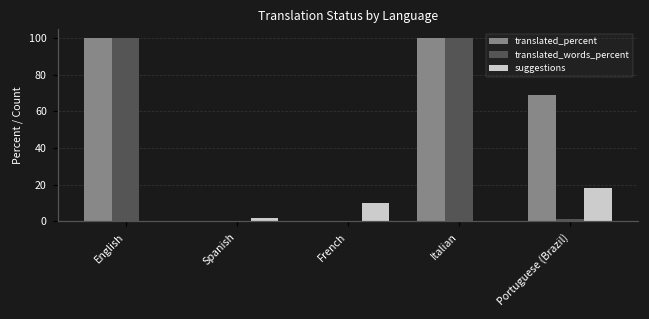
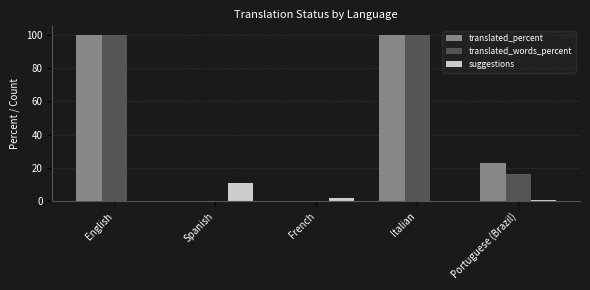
suggestions, Spanish: 2 -> 11
suggestions, French: 10 -> 2
translated_percent, Portuguese (Brazil): 69 -> 23
translated_words_percent, Portuguese (Brazil): 1 -> 17
suggestions, Portuguese (Brazil): 18 -> 1
